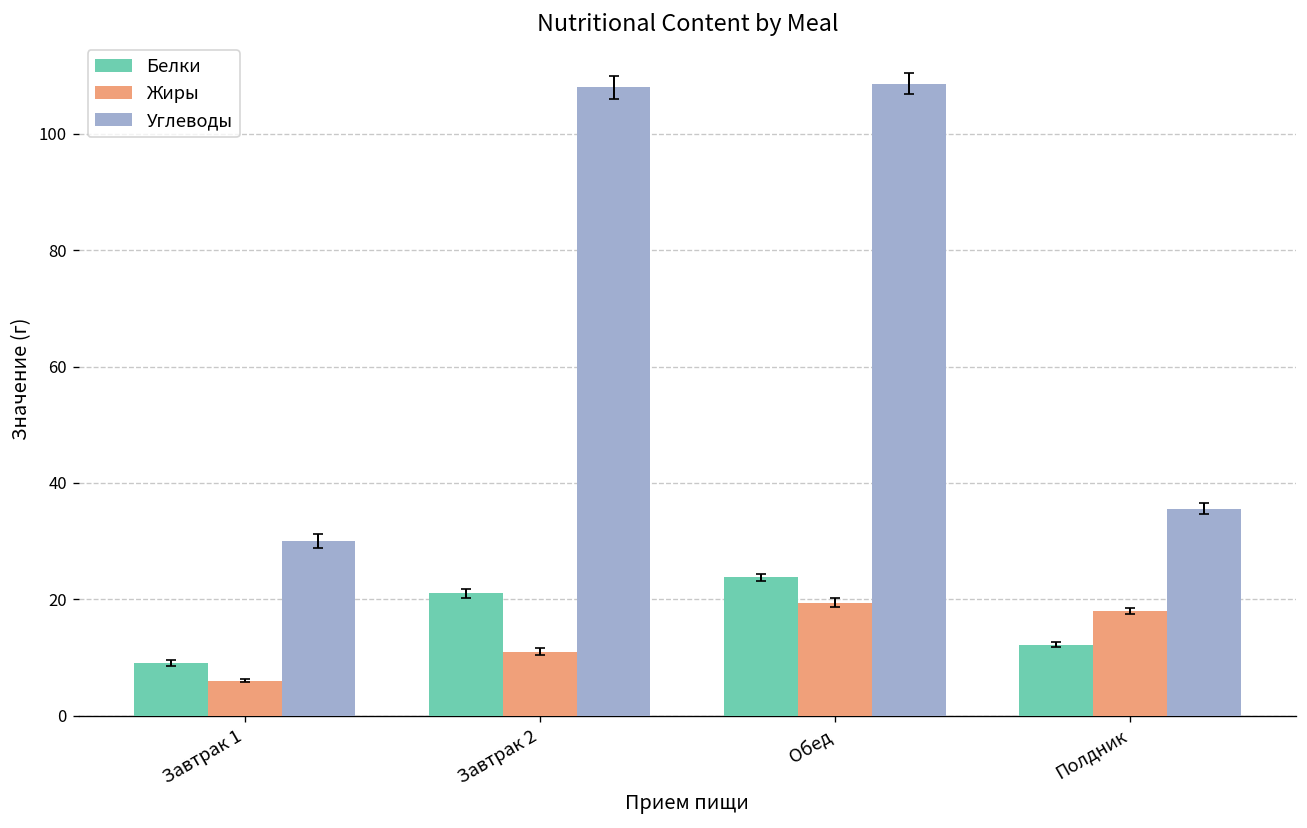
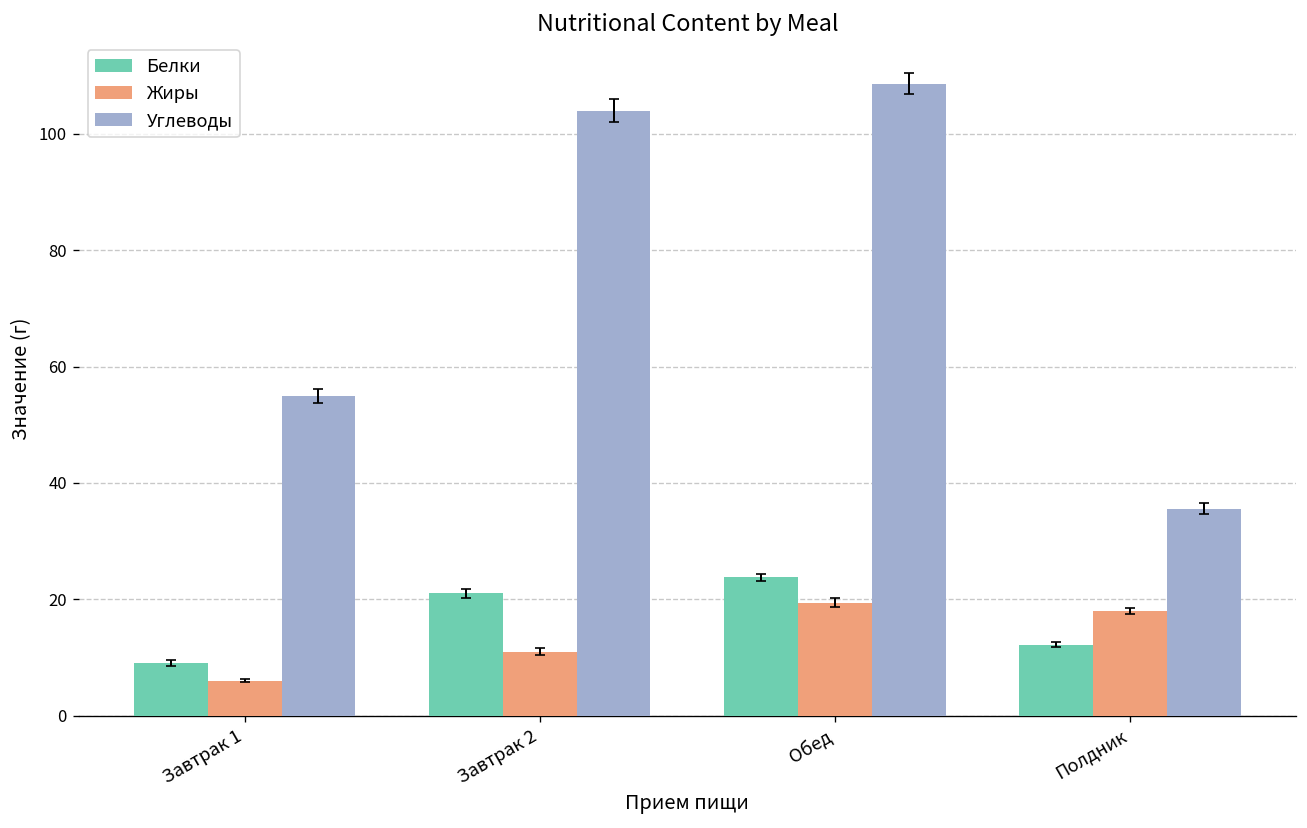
Углеводы, Завтрак 1: 30 -> 55
Углеводы, Завтрак 2: 108 -> 104
